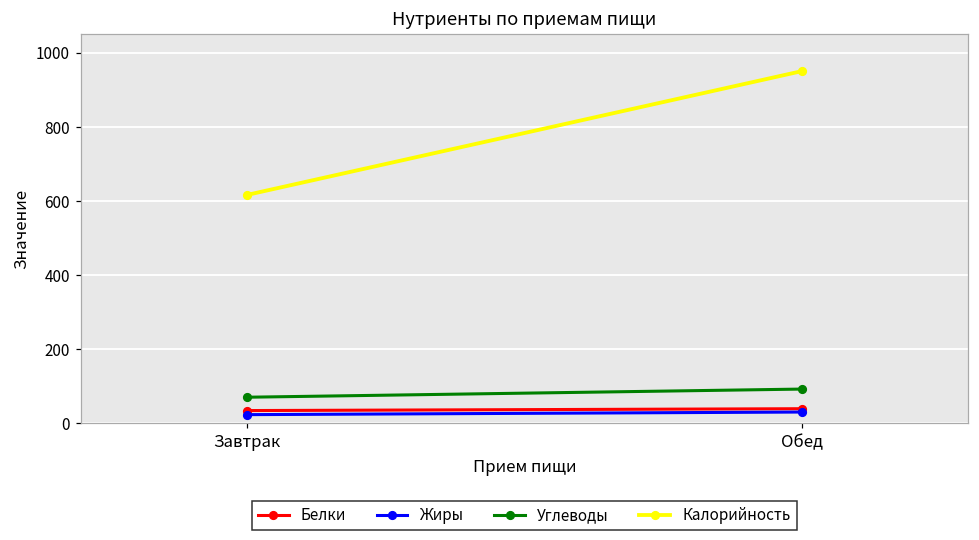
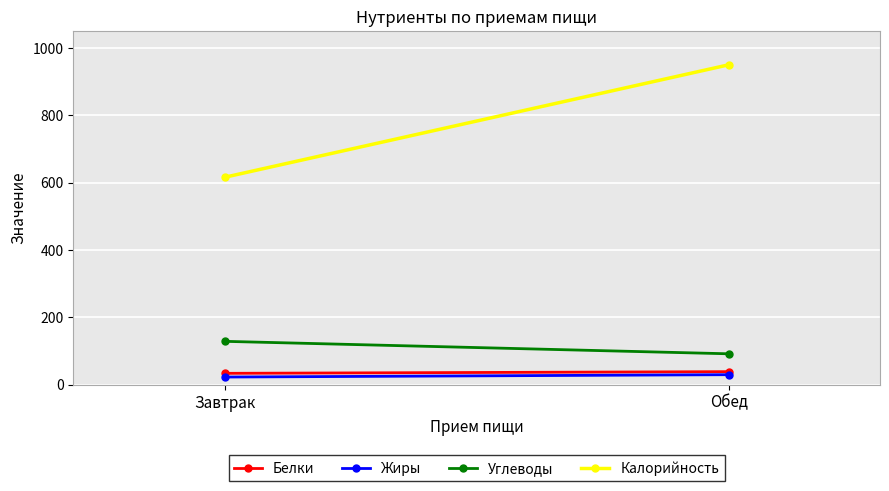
Углеводы, Завтрак: 70 -> 130
